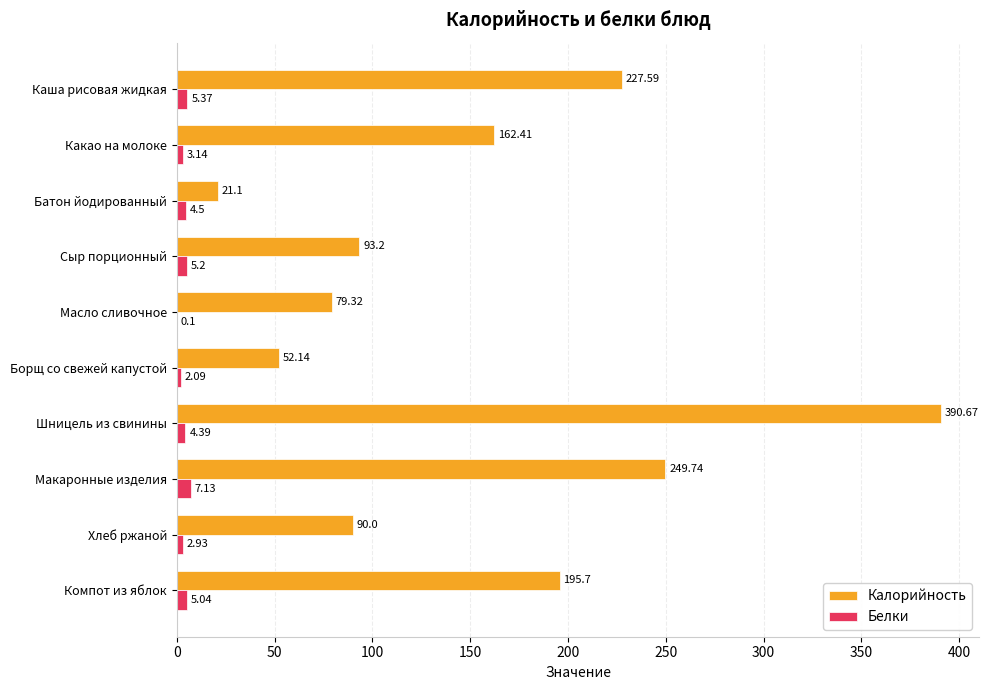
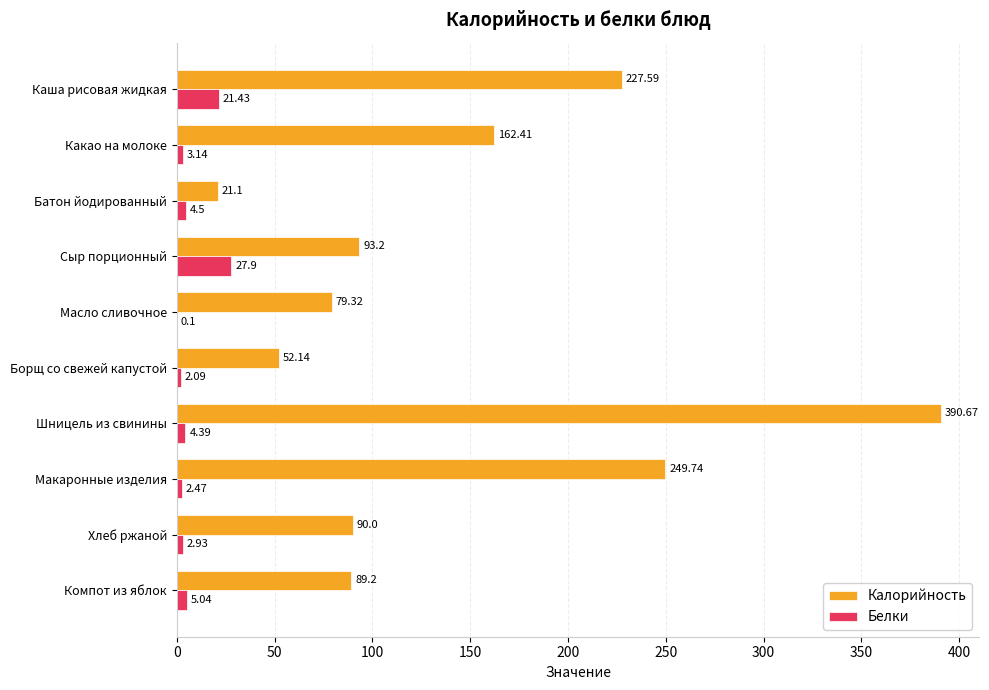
Белки, Каша рисовая жидкая: 5.37 -> 21.43
Белки, Сыр порционный: 5.2 -> 27.9
Белки, Макаронные изделия: 7.13 -> 2.47
Калорийность, Компот из яблок: 195.7 -> 89.2
